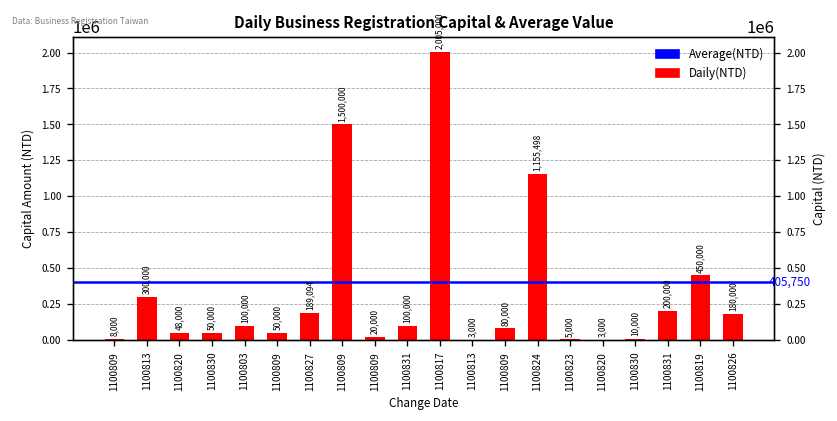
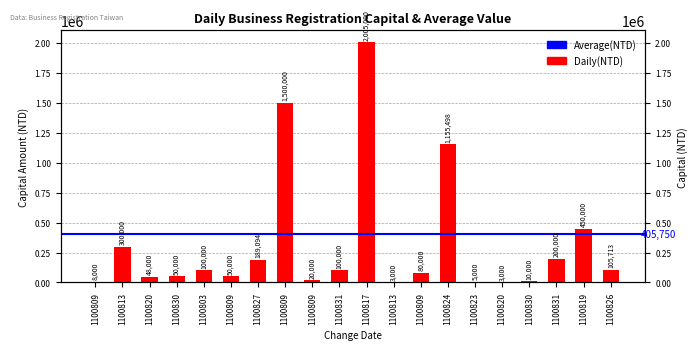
1100826: 180,000 -> 105,713
